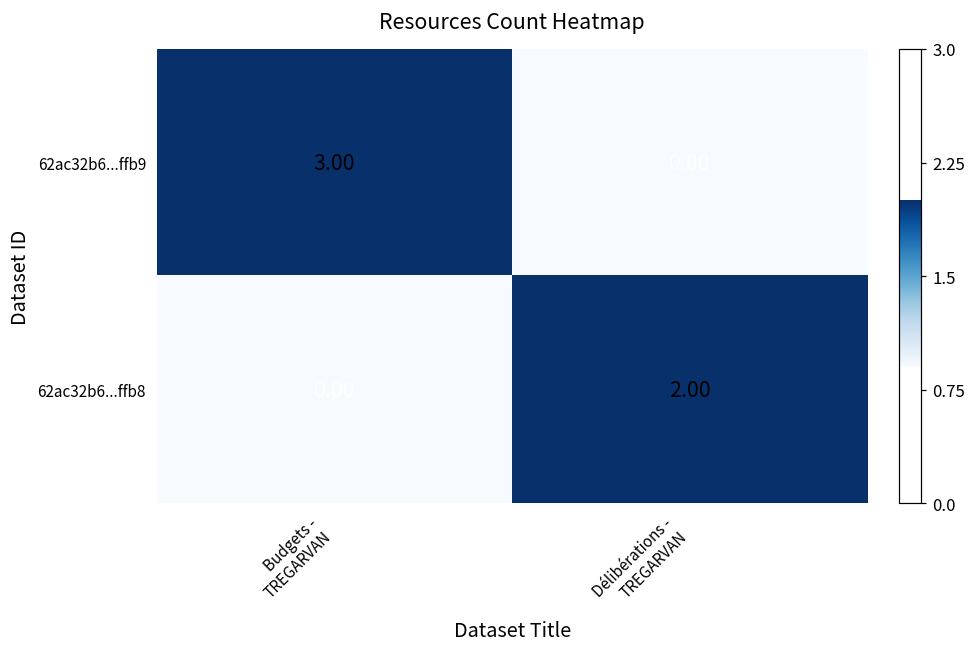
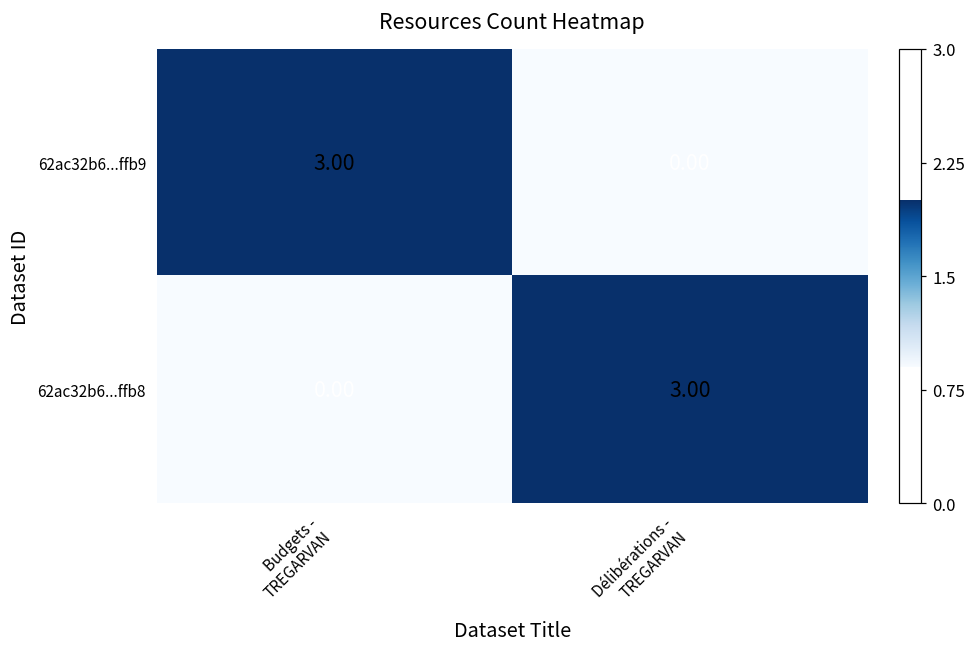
62ac32b6...ffb8, Délibérations - TREGARVAN: 2.00 -> 3.00
